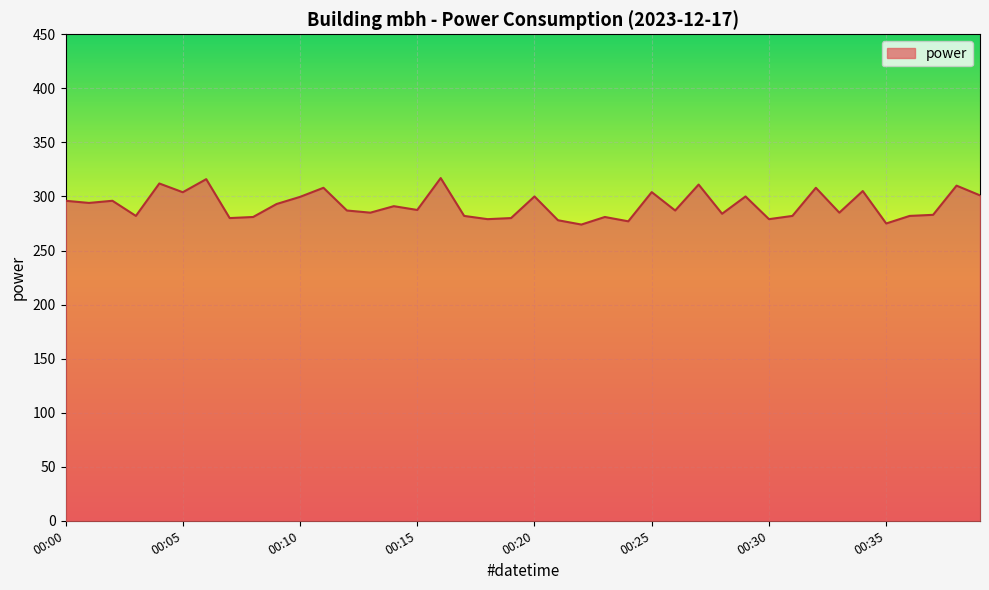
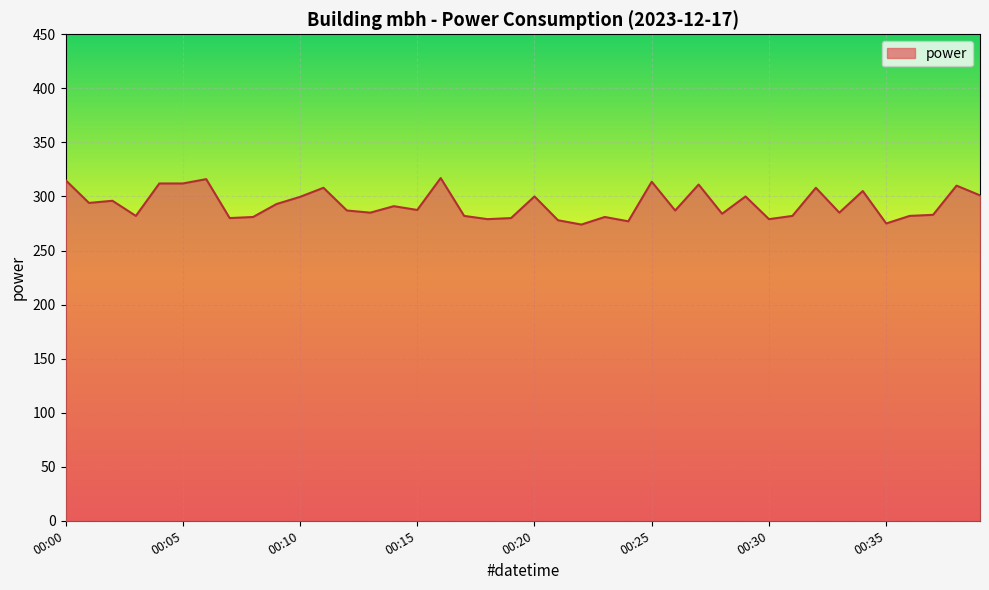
00:00: 296 -> 315
00:05: 304 -> 312
00:25: 304 -> 314
